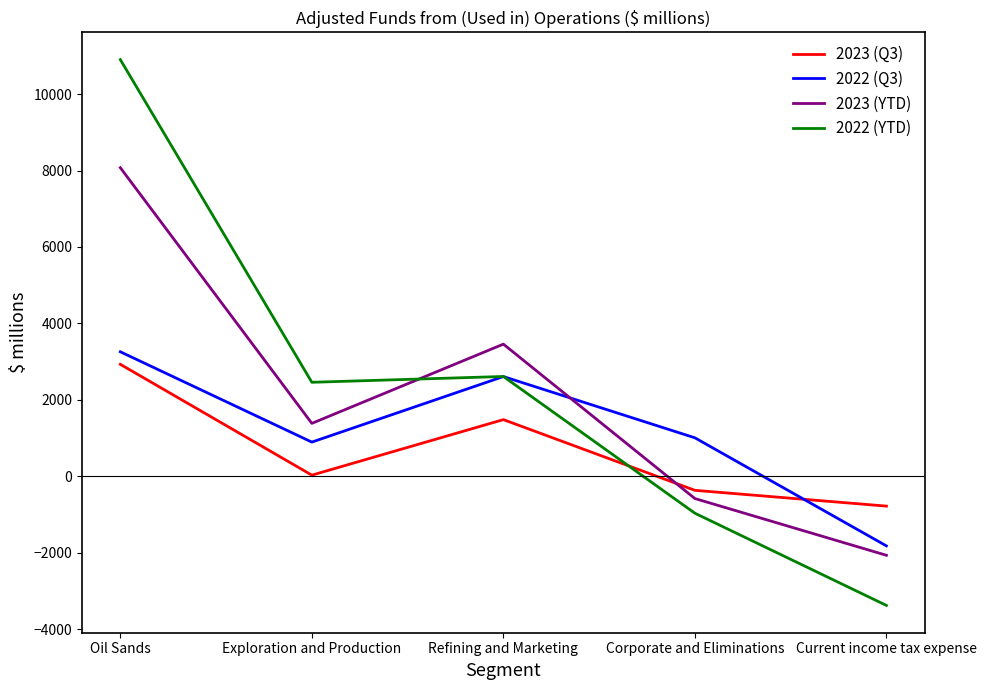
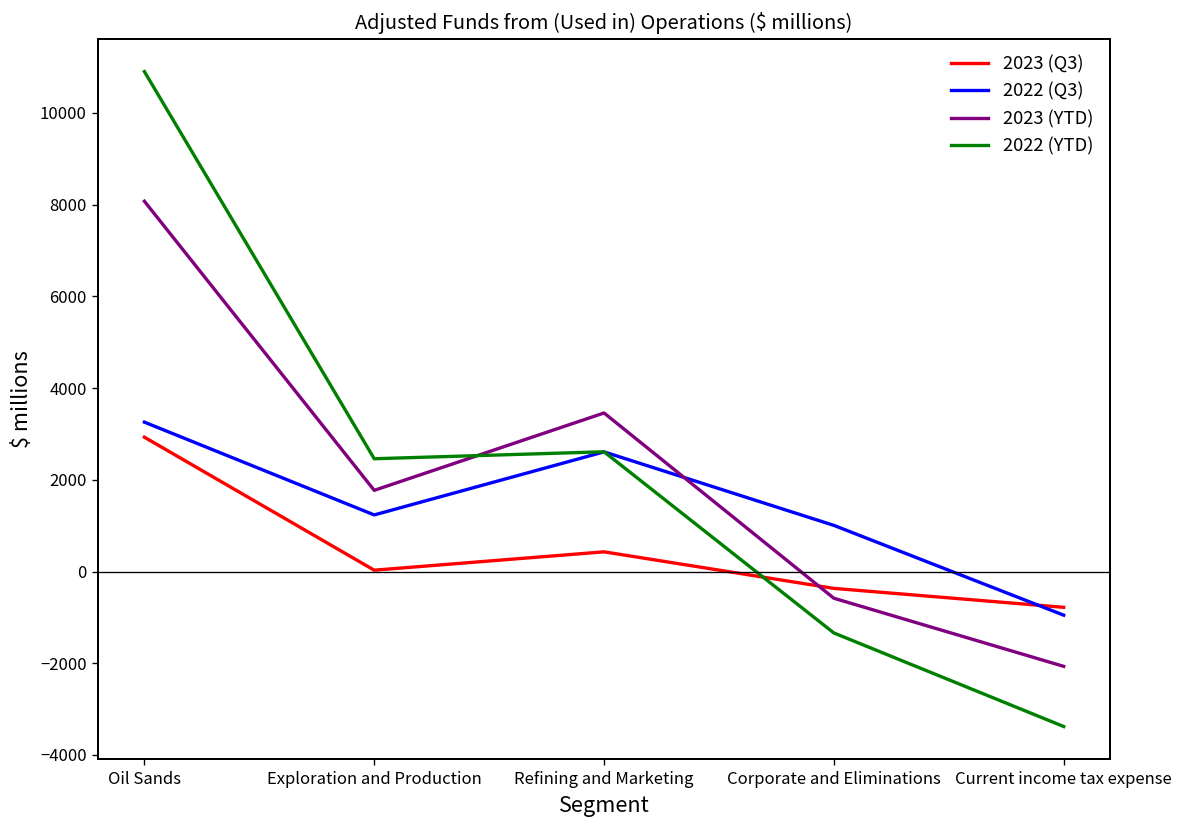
2022 (Q3), Exploration and Production: 900 -> 1200
2023 (YTD), Exploration and Production: 1400 -> 1800
2023 (Q3), Refining and Marketing: 1500 -> 400
2022 (YTD), Corporate and Eliminations: -1000 -> -1300
2022 (Q3), Current income tax expense: -1800 -> -1000
